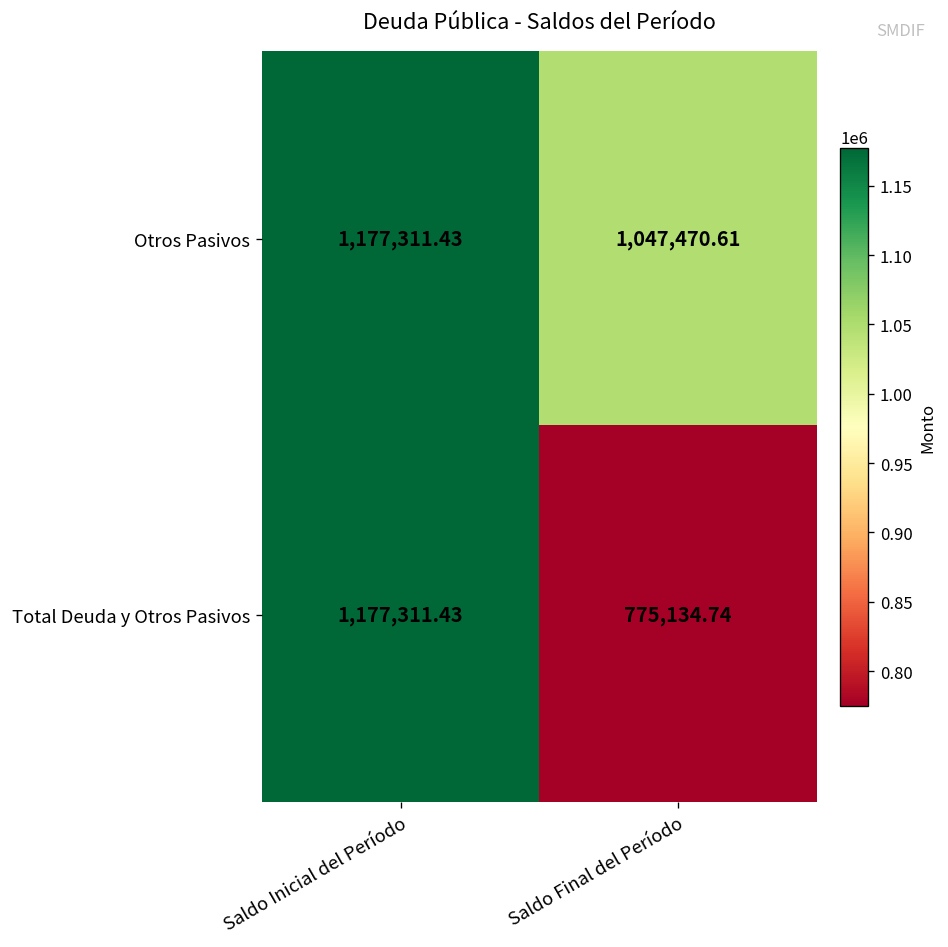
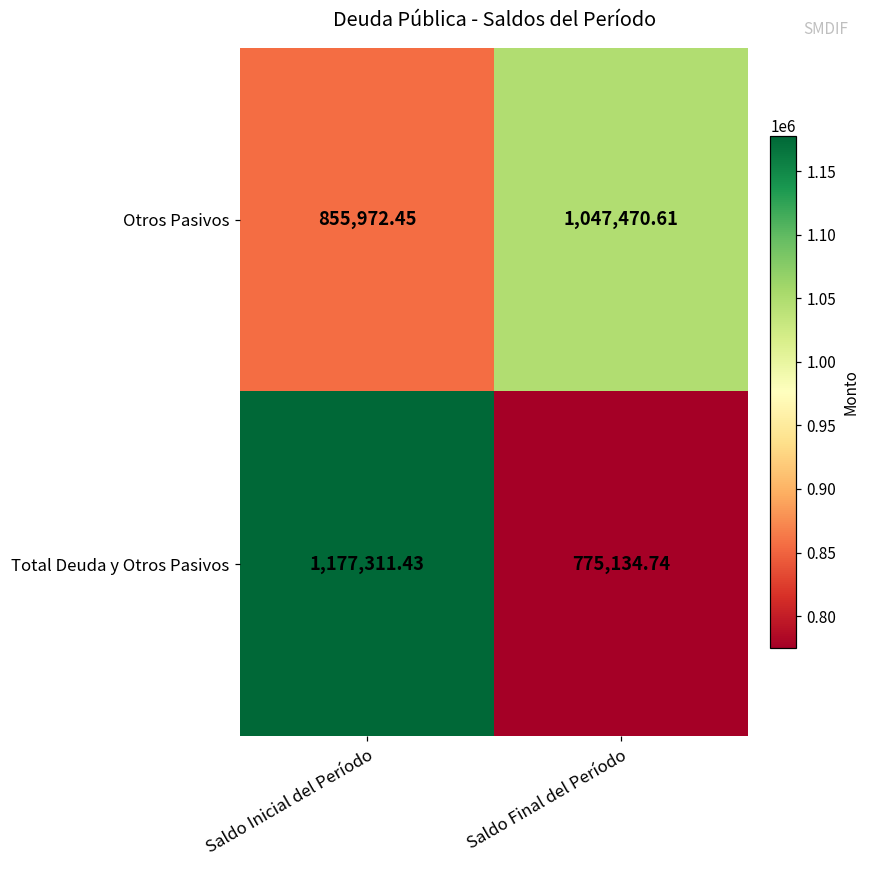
Otros Pasivos, Saldo Inicial del Período: 1,177,311.43 -> 855,972.45
